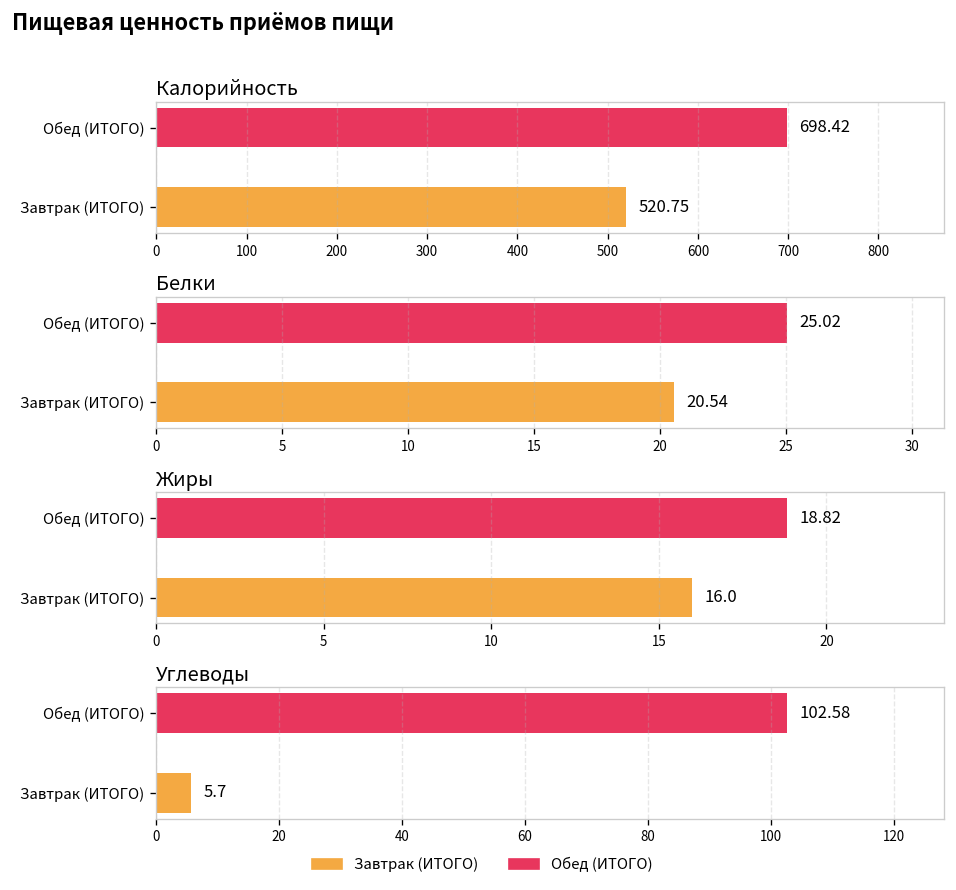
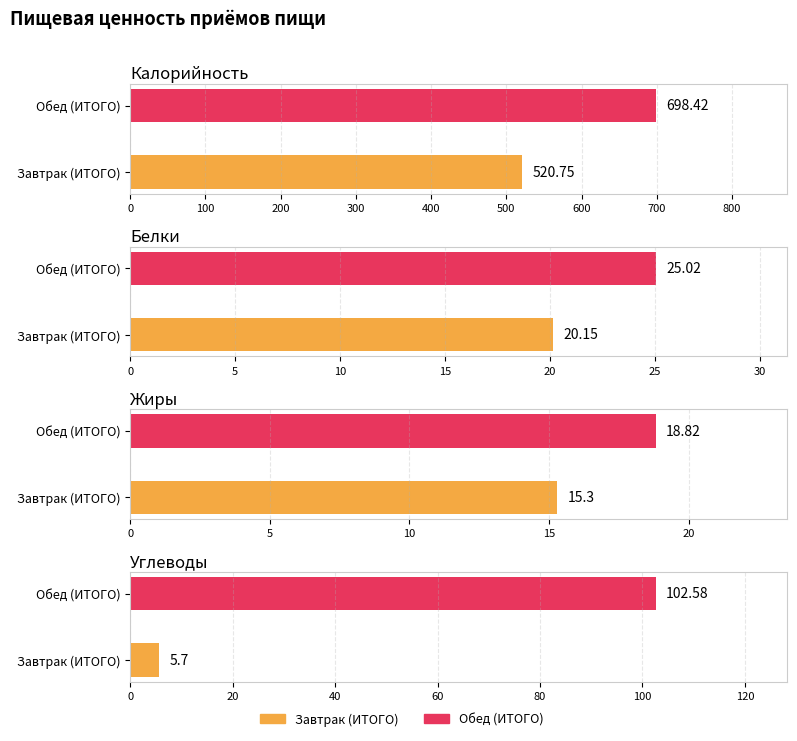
Белки, Завтрак (ИТОГО): 20.54 -> 20.15
Жиры, Завтрак (ИТОГО): 16.0 -> 15.3
